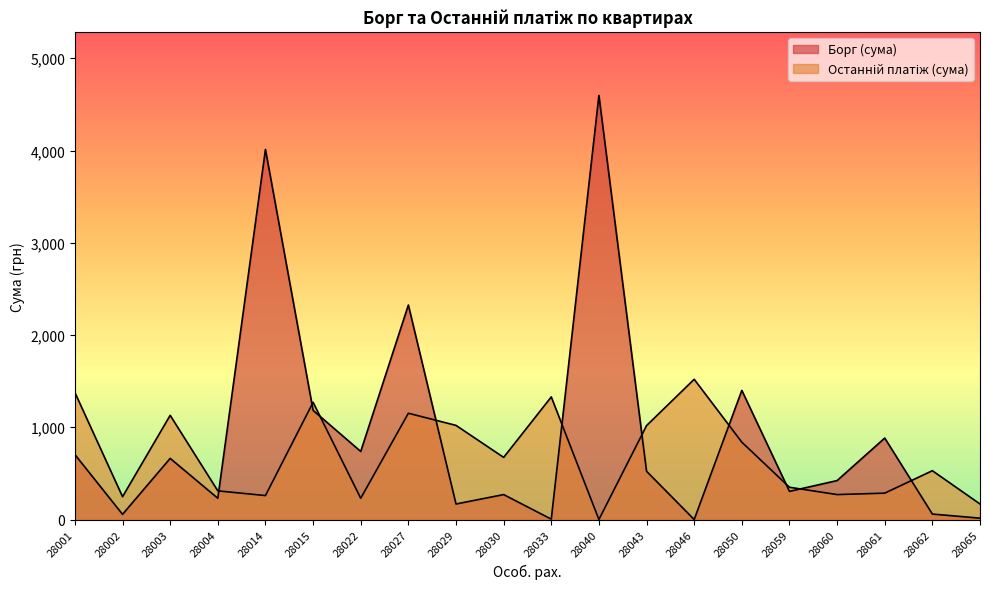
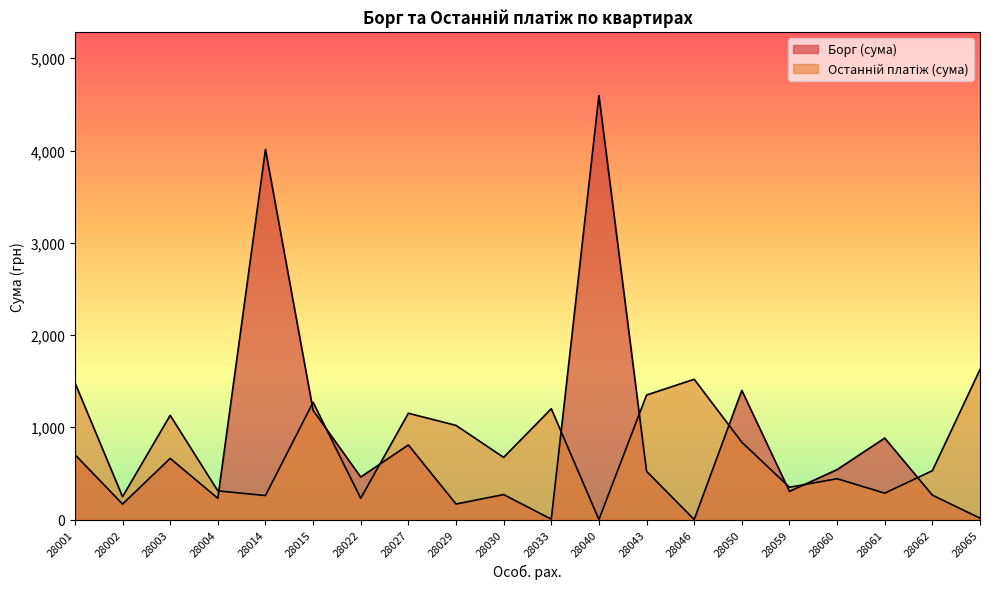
Останній платіж (сума), 28001: 1,400 -> 1,500
Борг (сума), 28002: 100 -> 200
Борг (сума), 28022: 700 -> 500
Борг (сума), 28027: 2,300 -> 800
Останній платіж (сума), 28033: 1,300 -> 1,200
Останній платіж (сума), 28043: 1,000 -> 1,300
Борг (сума), 28060: 400 -> 500
Останній платіж (сума), 28060: 300 -> 400
Борг (сума), 28062: 100 -> 300
Останній платіж (сума), 28065: 200 -> 1,600
